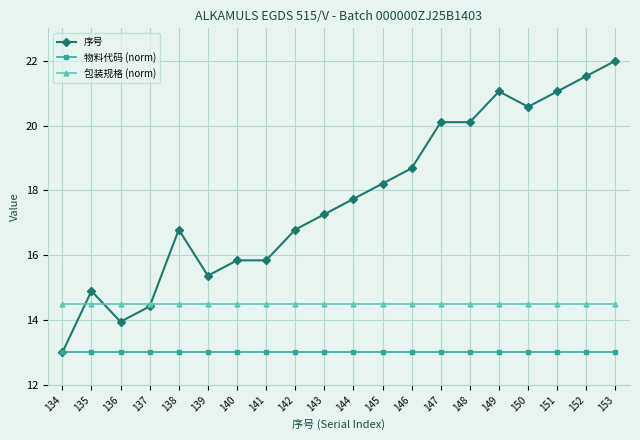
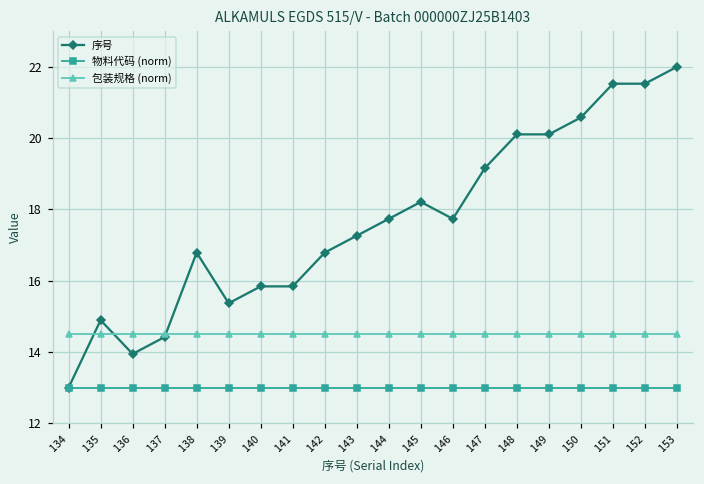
序号, 146: 18.7 -> 17.7
序号, 147: 20.1 -> 19.2
序号, 149: 21.1 -> 20.1
序号, 151: 21.1 -> 21.5
